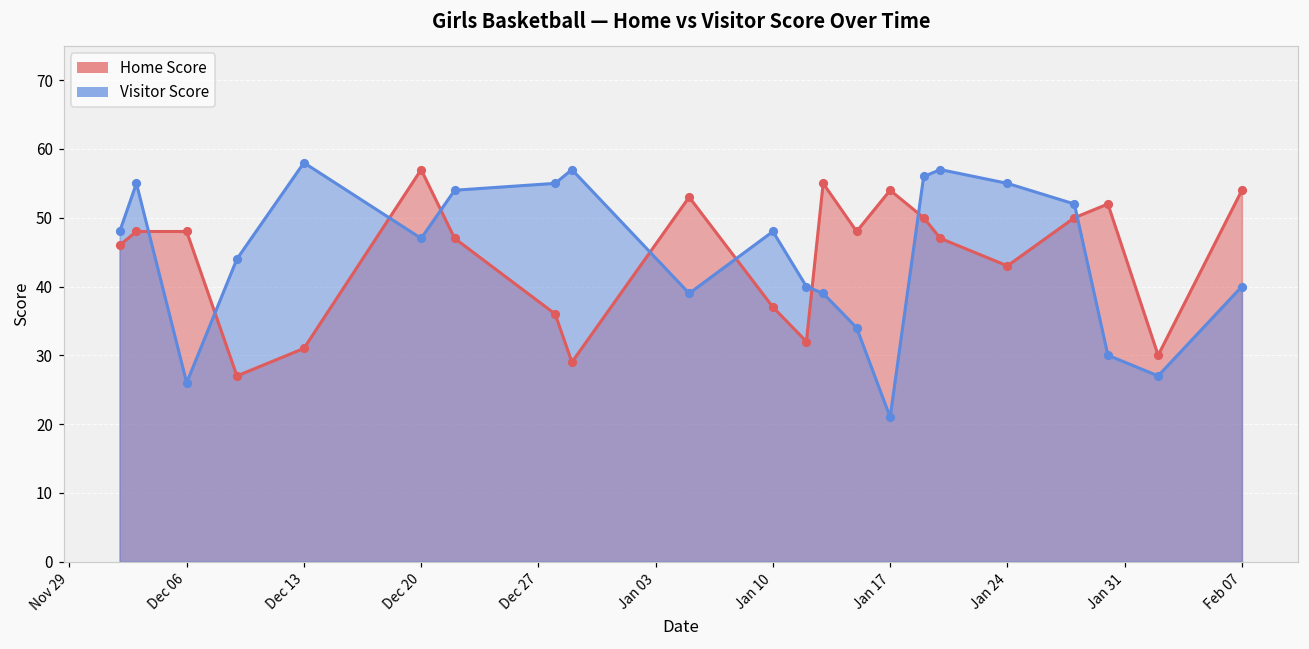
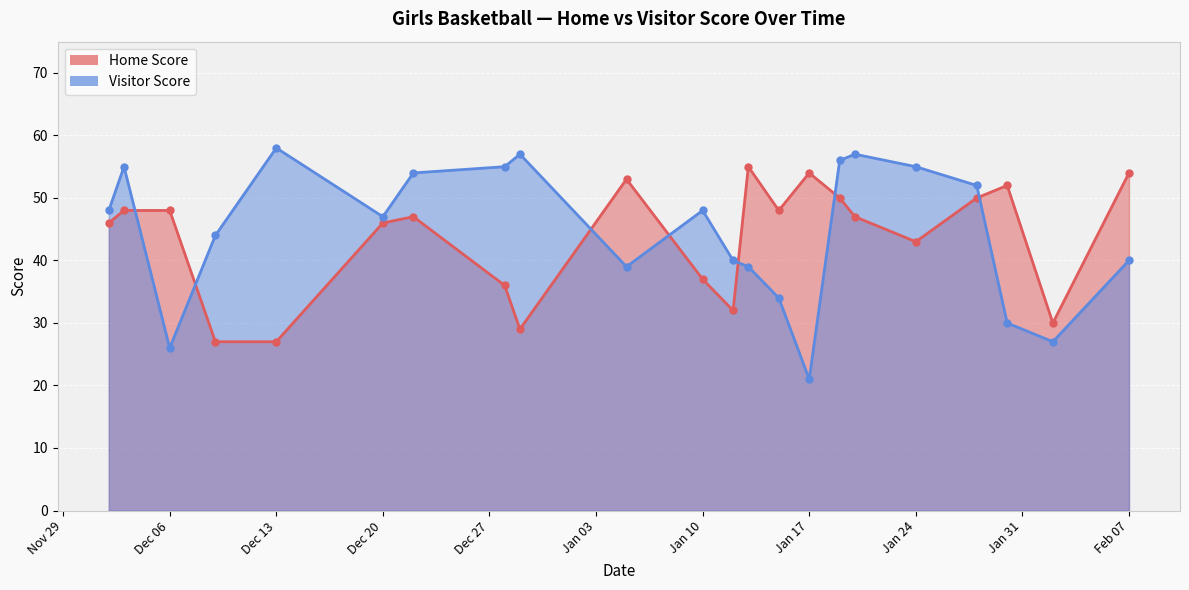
Home Score, Dec 13: 31 -> 27
Home Score, Dec 20: 57 -> 46
